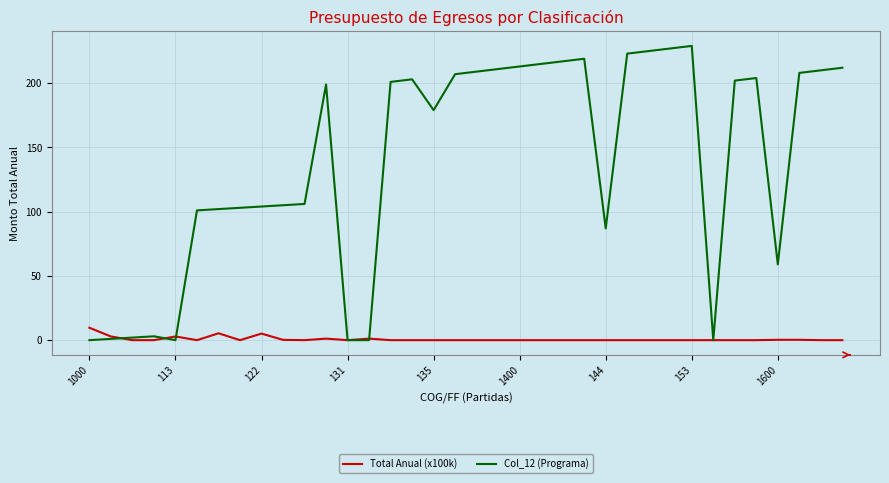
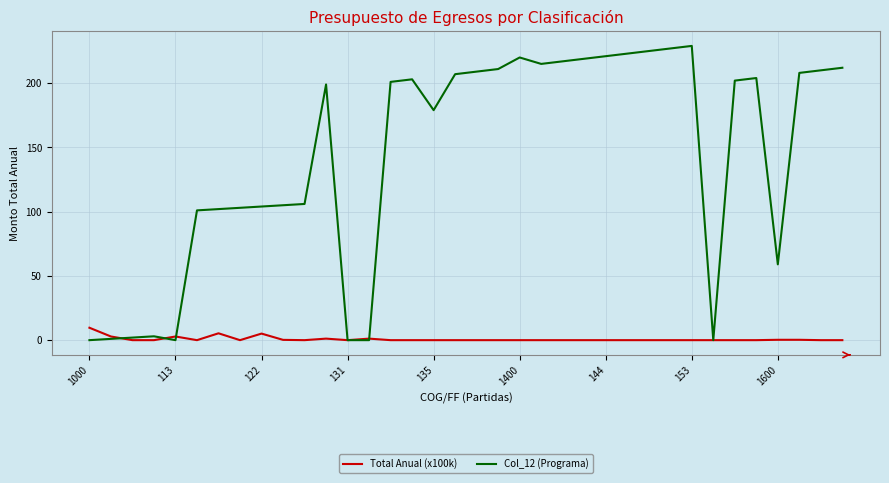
Col_12 (Programa), 1400: 213 -> 220
Col_12 (Programa), 144: 87 -> 221
